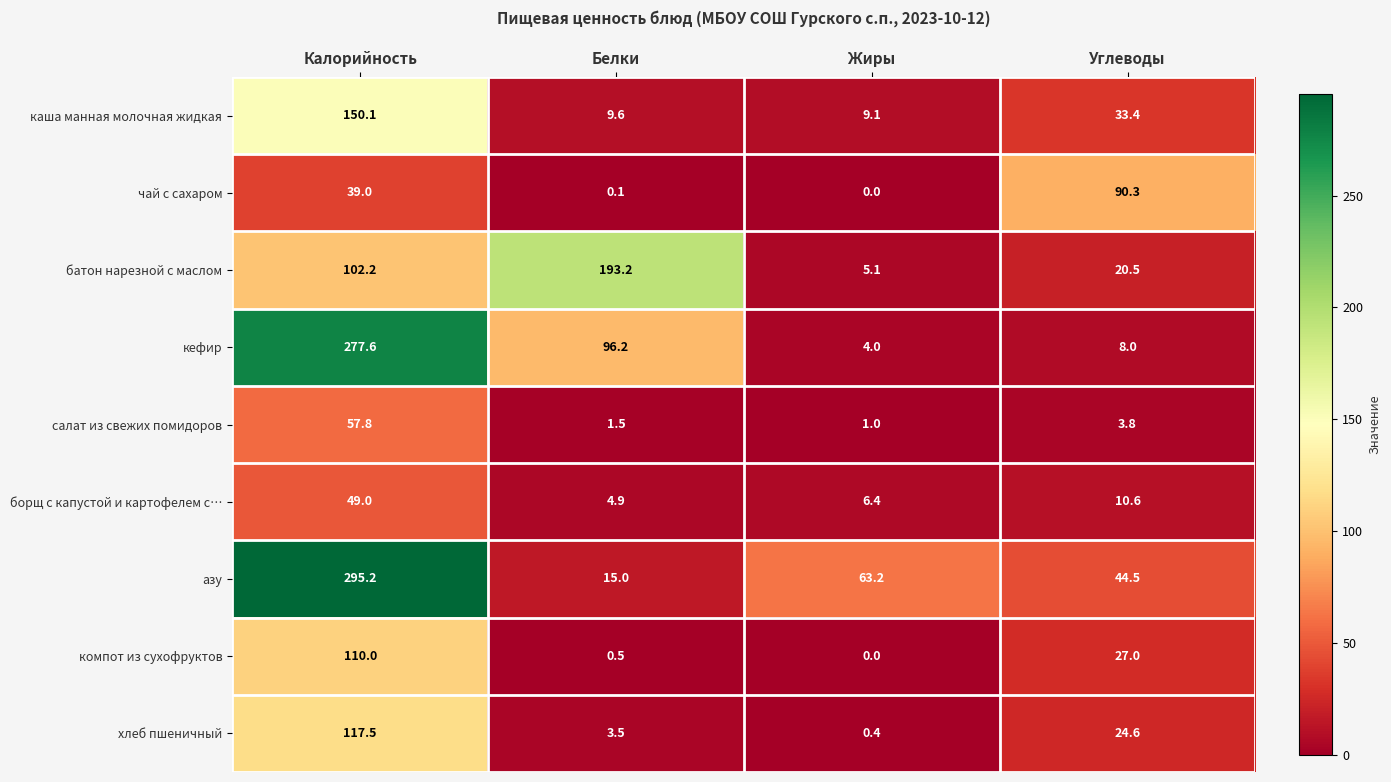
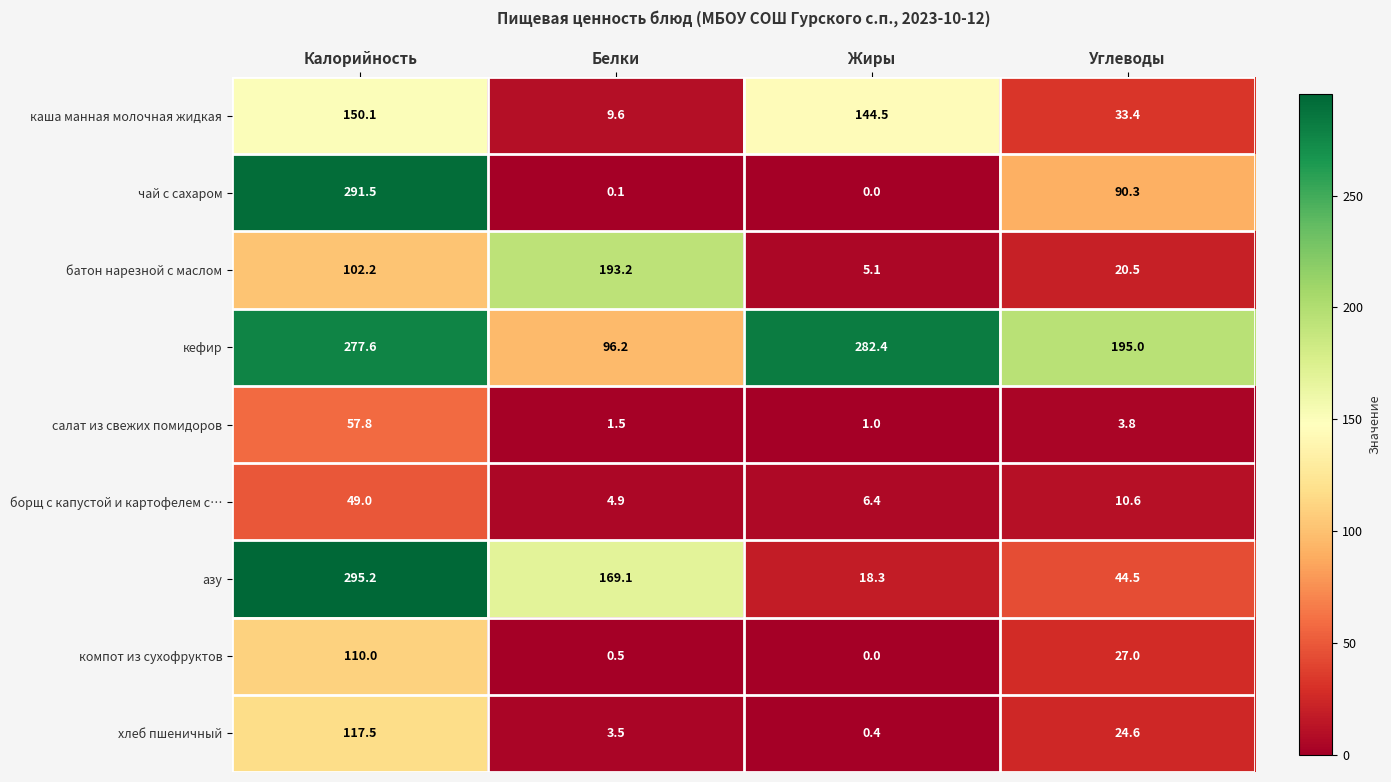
каша манная молочная жидкая, Жиры: 9.1 -> 144.5
чай с сахаром, Калорийность: 39.0 -> 291.5
кефир, Жиры: 4.0 -> 282.4
кефир, Углеводы: 8.0 -> 195.0
азу, Белки: 15.0 -> 169.1
азу, Жиры: 63.2 -> 18.3
